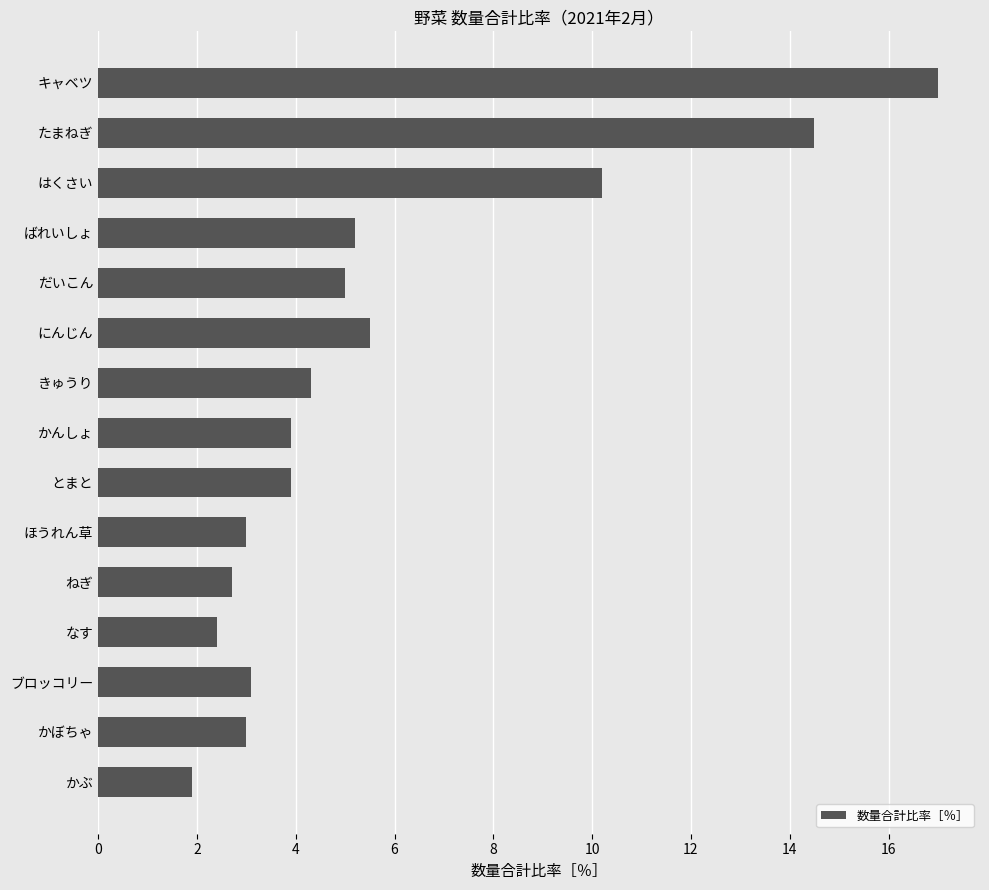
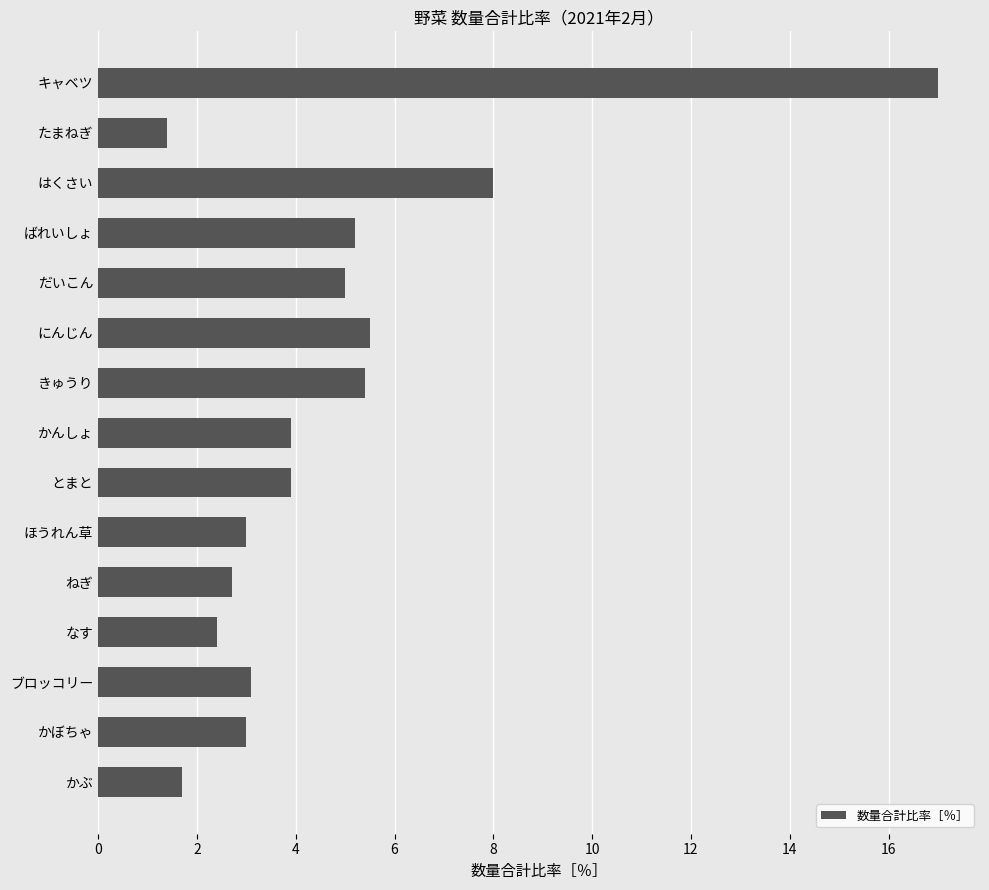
たまねぎ: 14.5 -> 1.4
はくさい: 10.2 -> 8.0
きゅうり: 4.3 -> 5.4
かぶ: 1.9 -> 1.7
